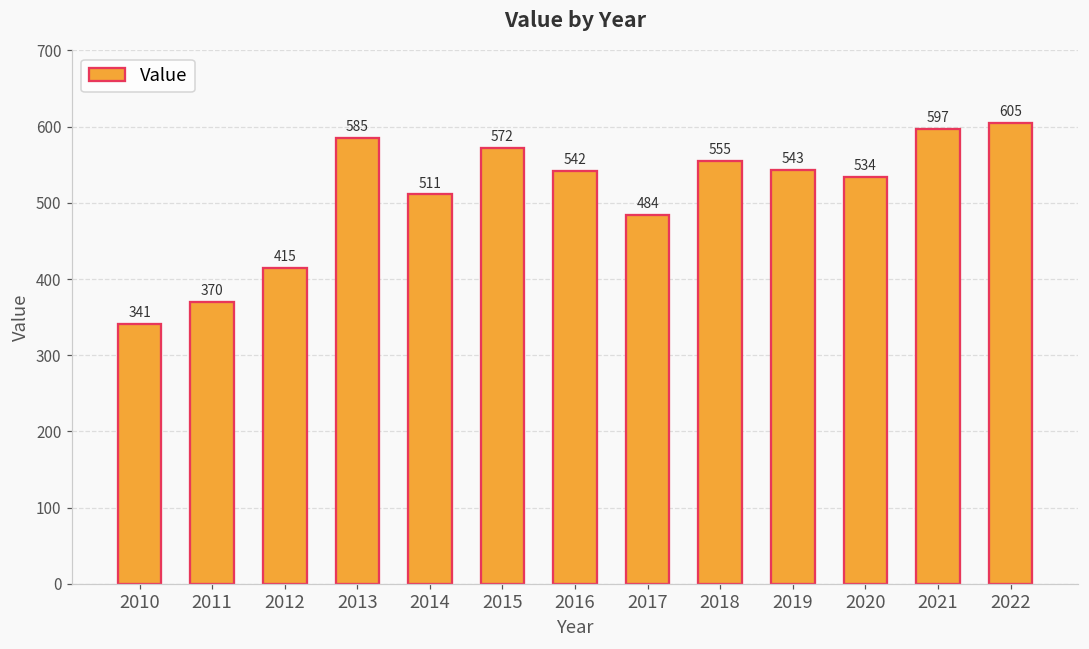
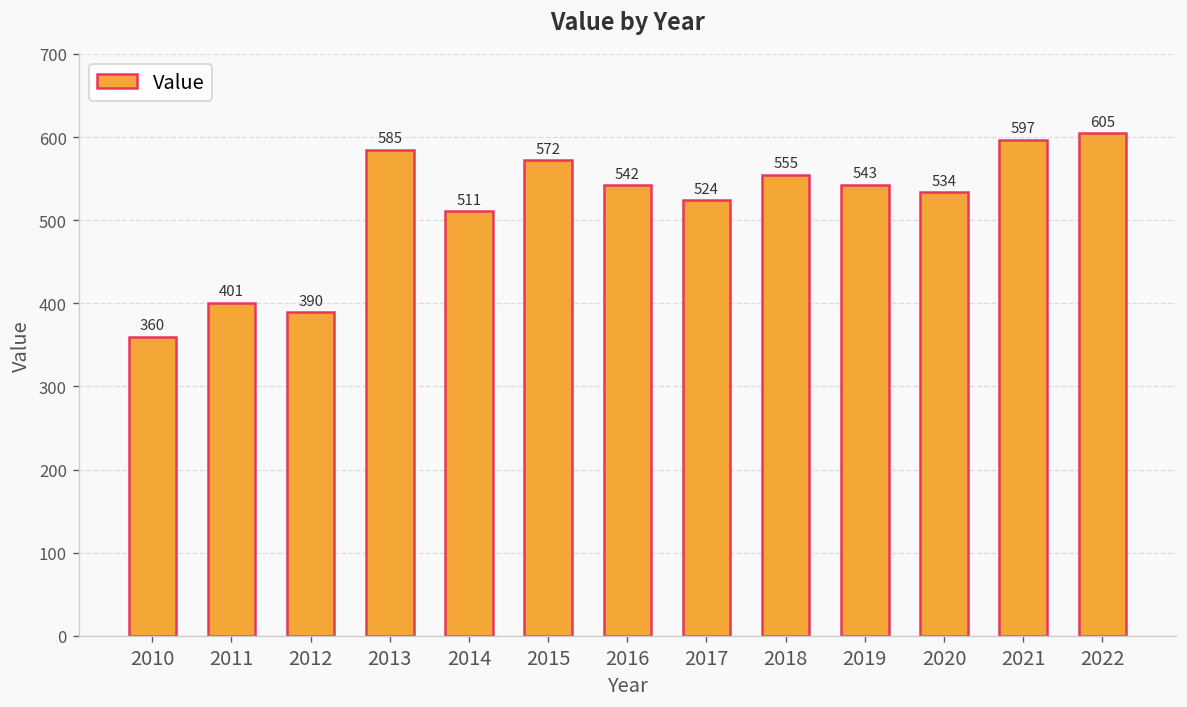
2010: 341 -> 360
2011: 370 -> 401
2012: 415 -> 390
2017: 484 -> 524
